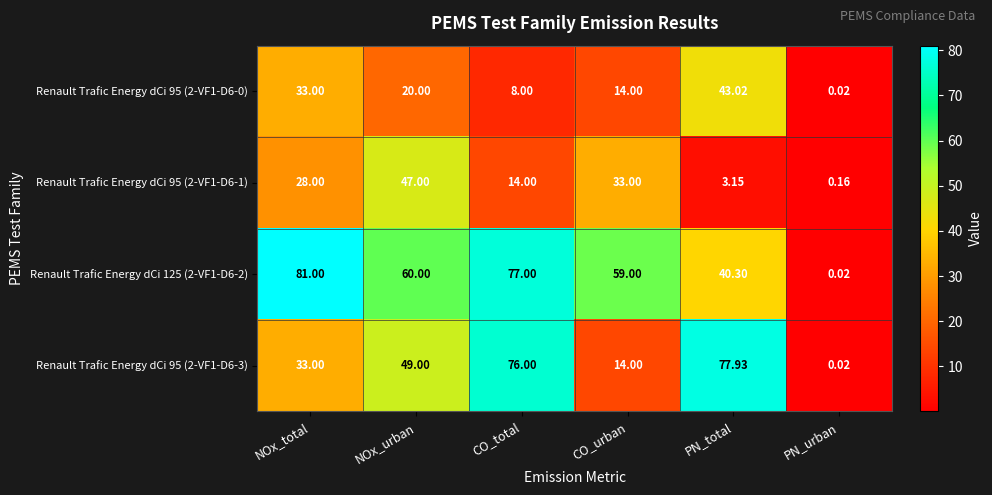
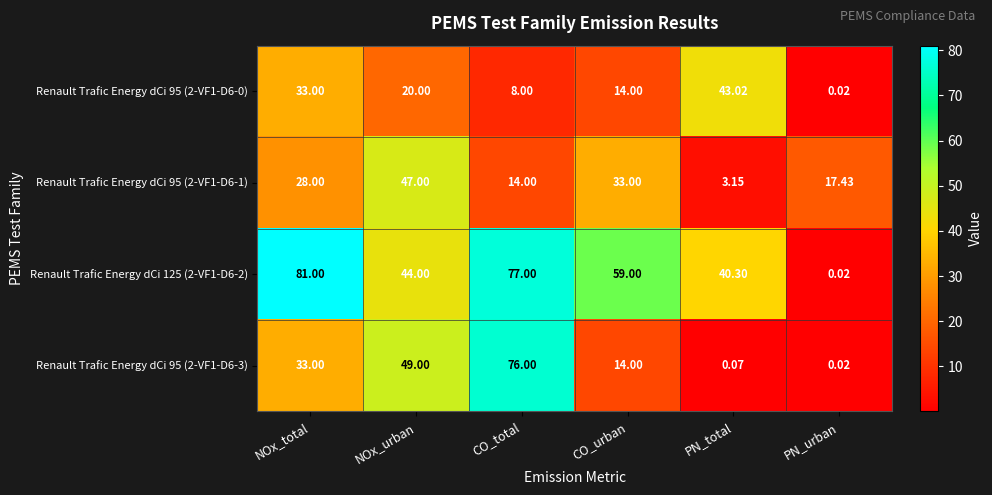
Renault Trafic Energy dCi 95 (2-VF1-D6-1), PN_urban: 0.16 -> 17.43
Renault Trafic Energy dCi 125 (2-VF1-D6-2), NOx_urban: 60.00 -> 44.00
Renault Trafic Energy dCi 95 (2-VF1-D6-3), PN_total: 77.93 -> 0.07
